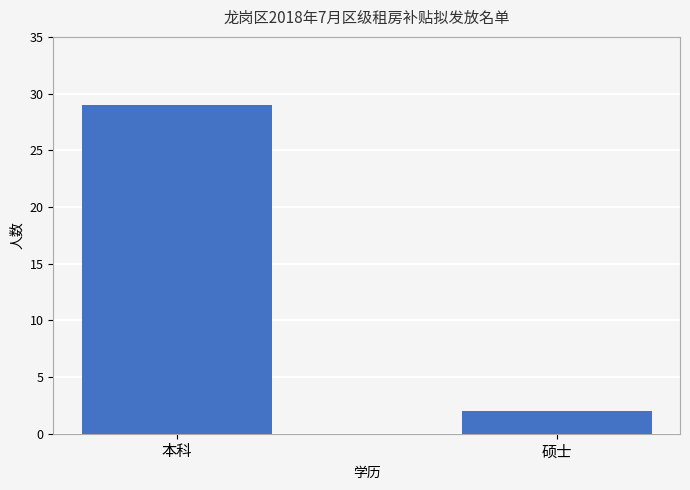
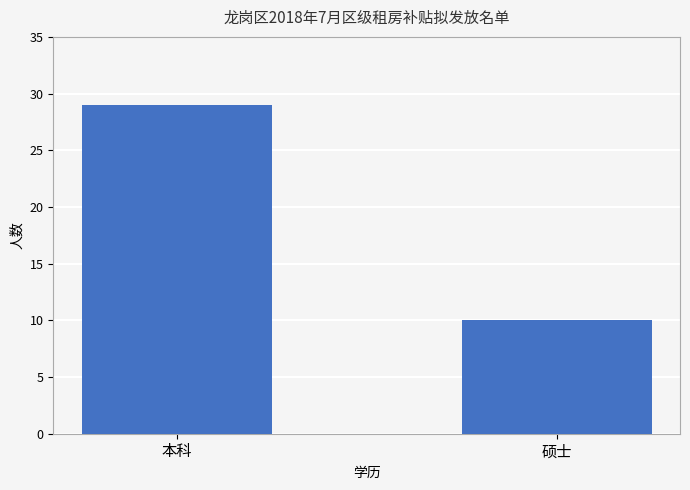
硕士: 2 -> 10
